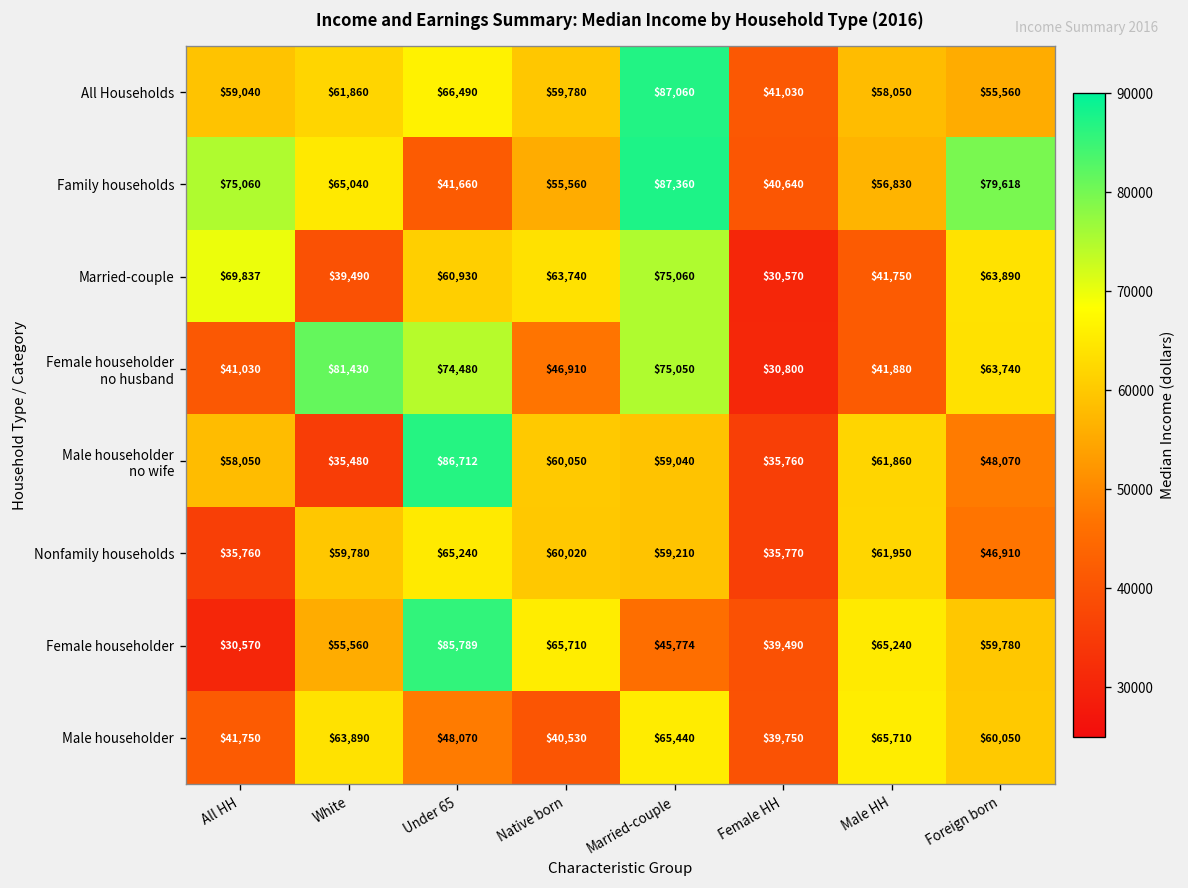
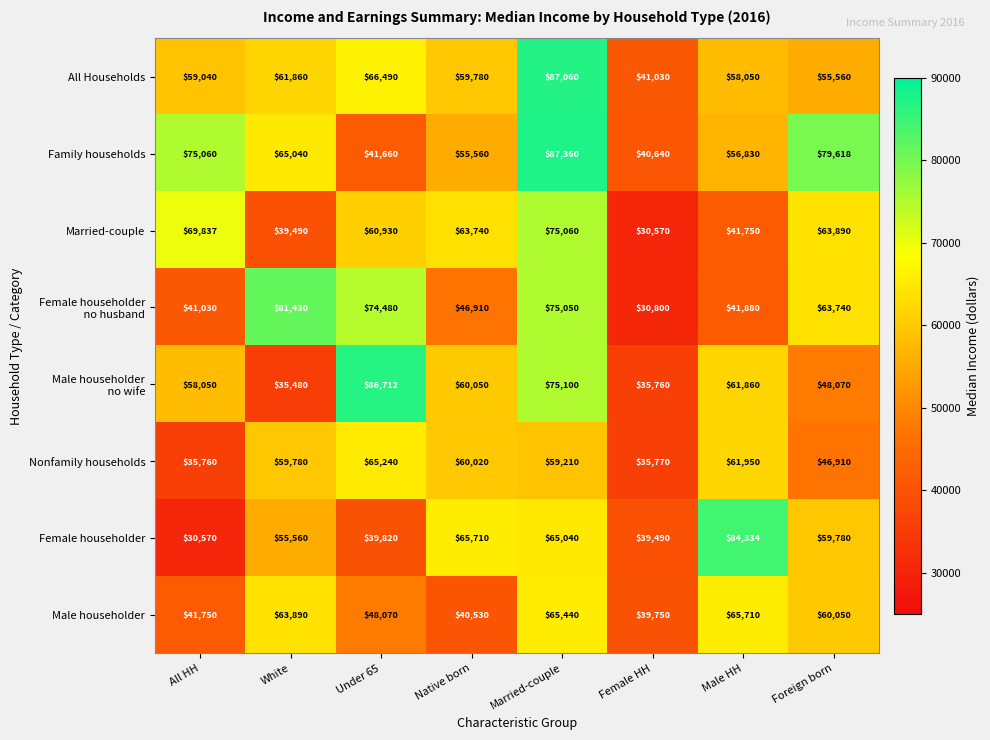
Male householder no wife, Married-couple: $59,040 -> $75,100
Female householder, Under 65: $85,789 -> $39,820
Female householder, Married-couple: $45,774 -> $65,040
Female householder, Male HH: $65,240 -> $84,334
